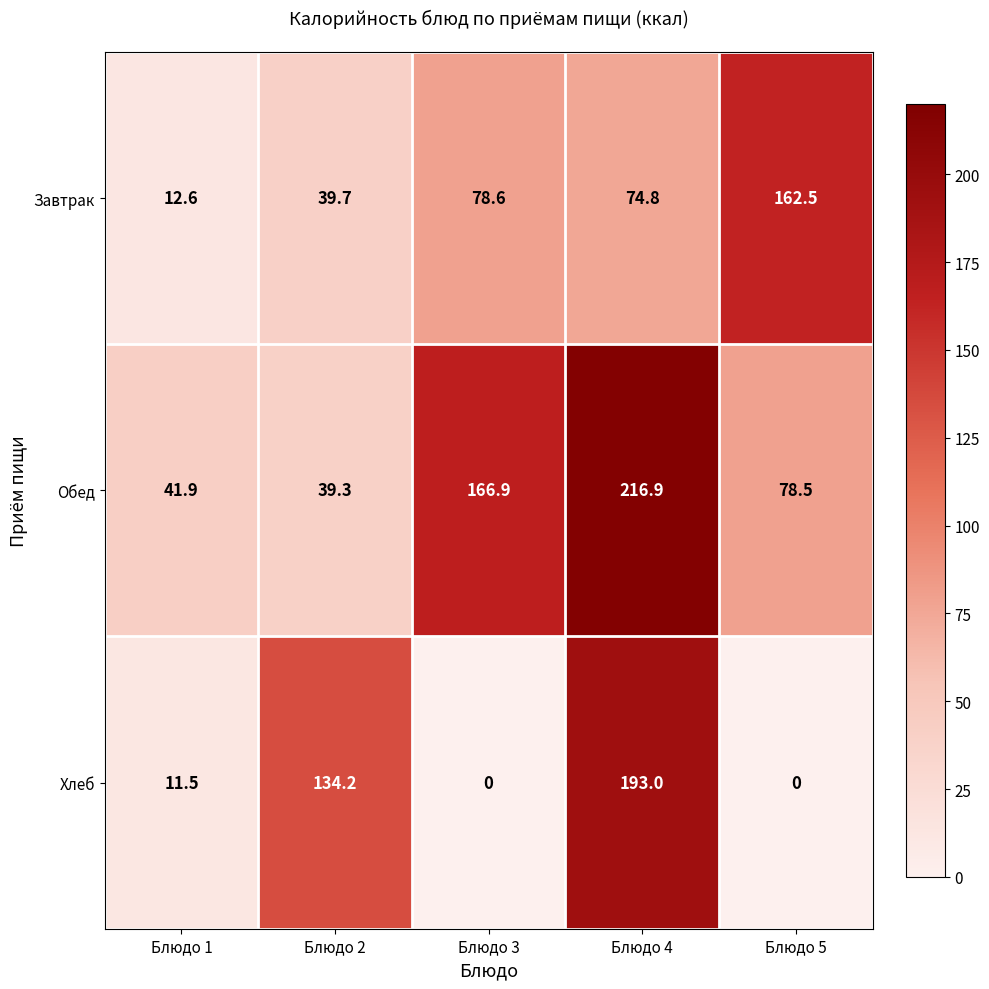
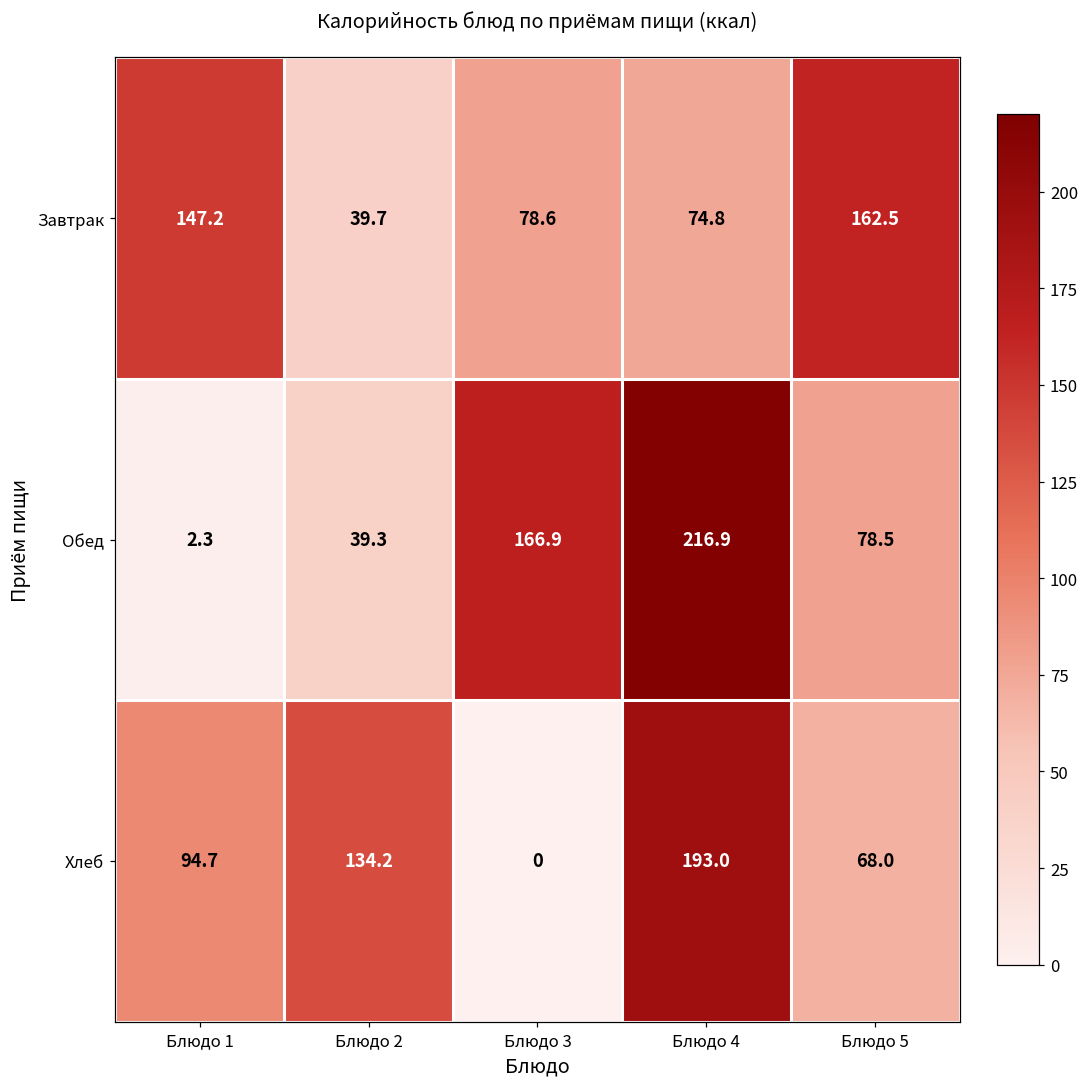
Завтрак, Блюдо 1: 12.6 -> 147.2
Обед, Блюдо 1: 41.9 -> 2.3
Хлеб, Блюдо 1: 11.5 -> 94.7
Хлеб, Блюдо 5: 0 -> 68.0
